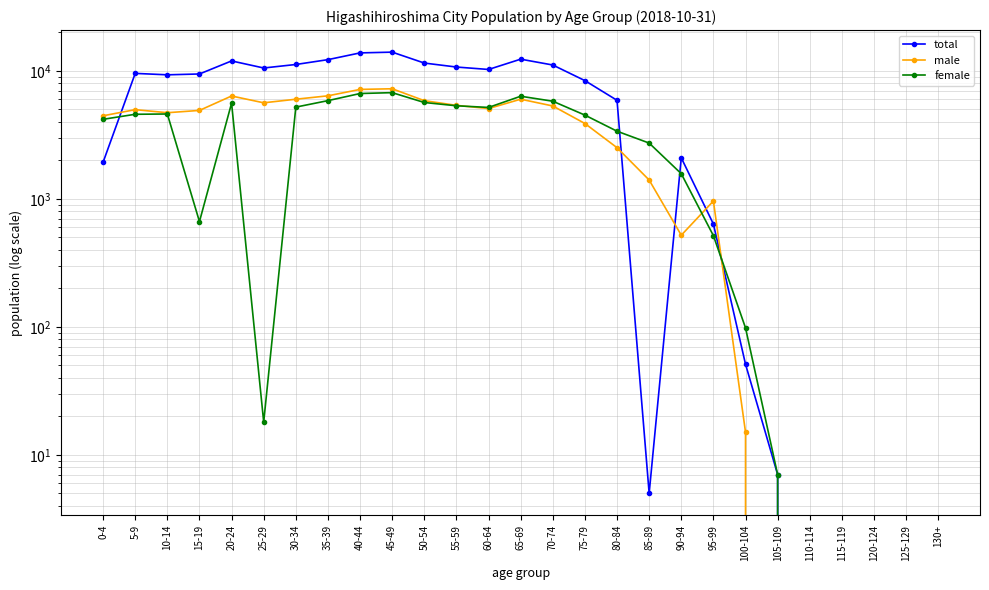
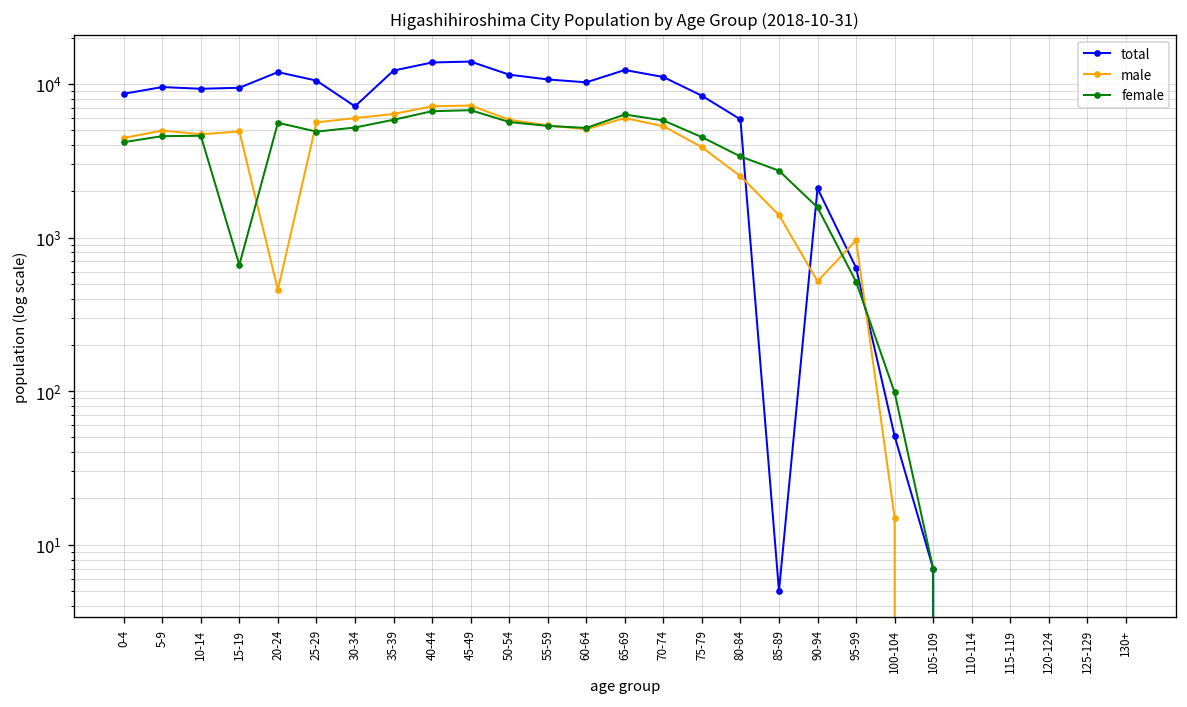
total, 0-4: 1900 -> 9000
male, 20-24: 6000 -> 460
female, 25-29: 18 -> 4900
total, 30-34: 11000 -> 7000
